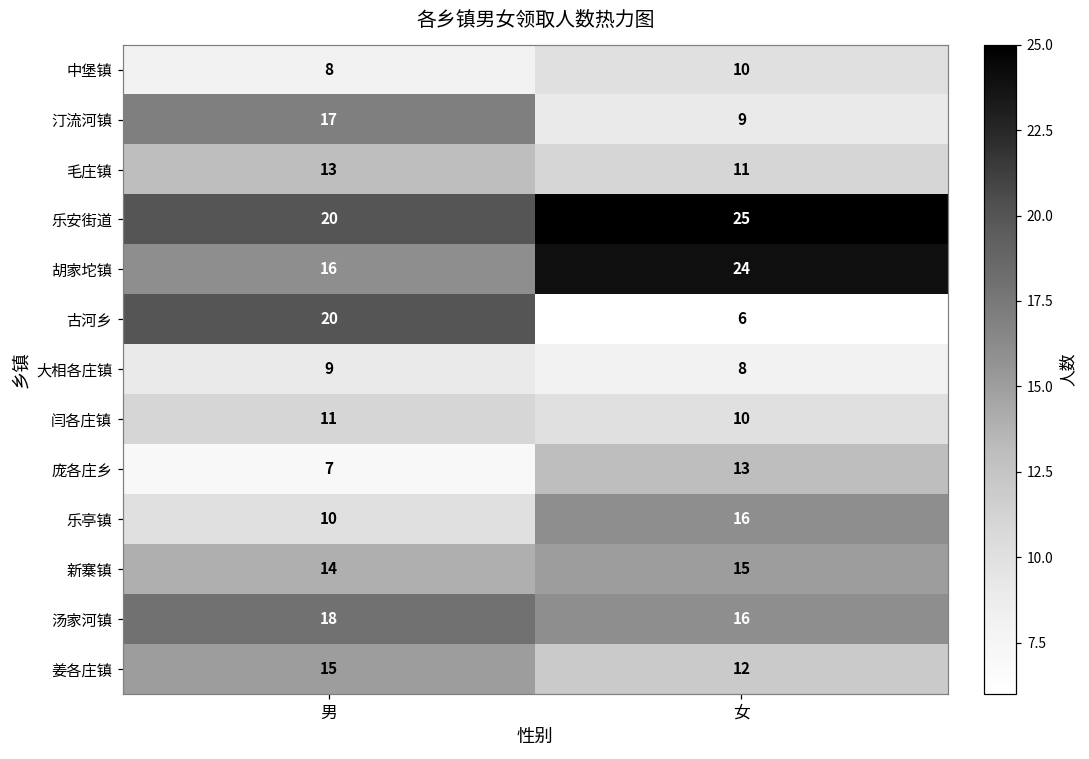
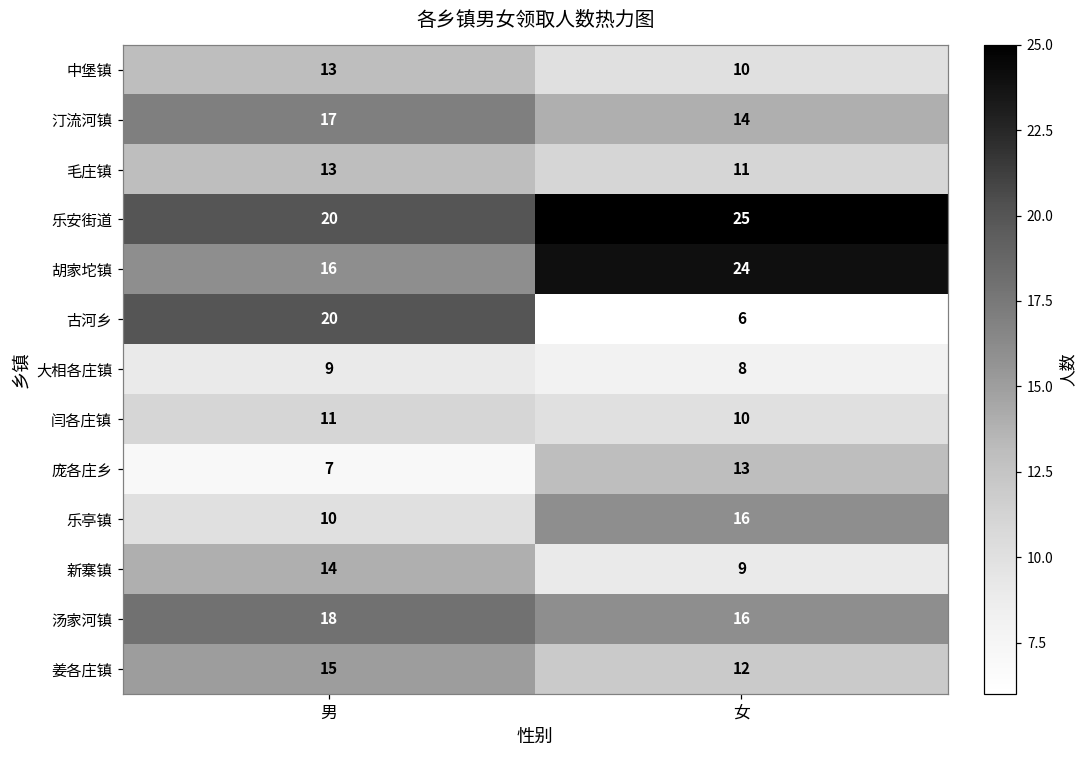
中堡镇, 男: 8 -> 13
汀流河镇, 女: 9 -> 14
新寨镇, 女: 15 -> 9
